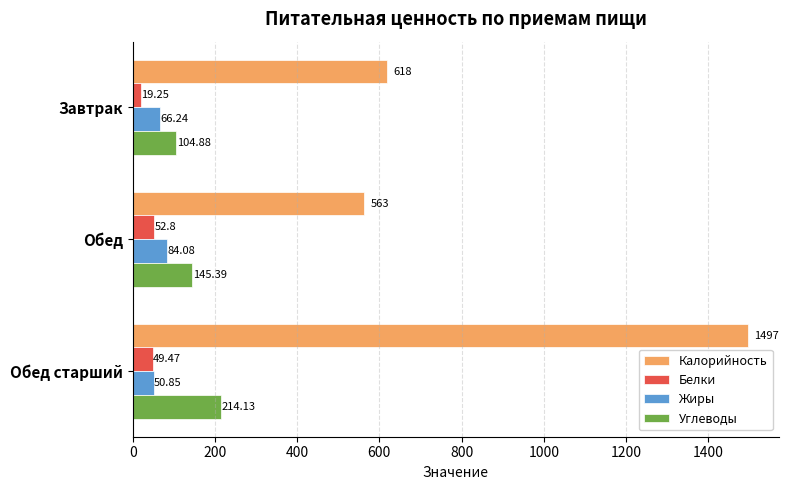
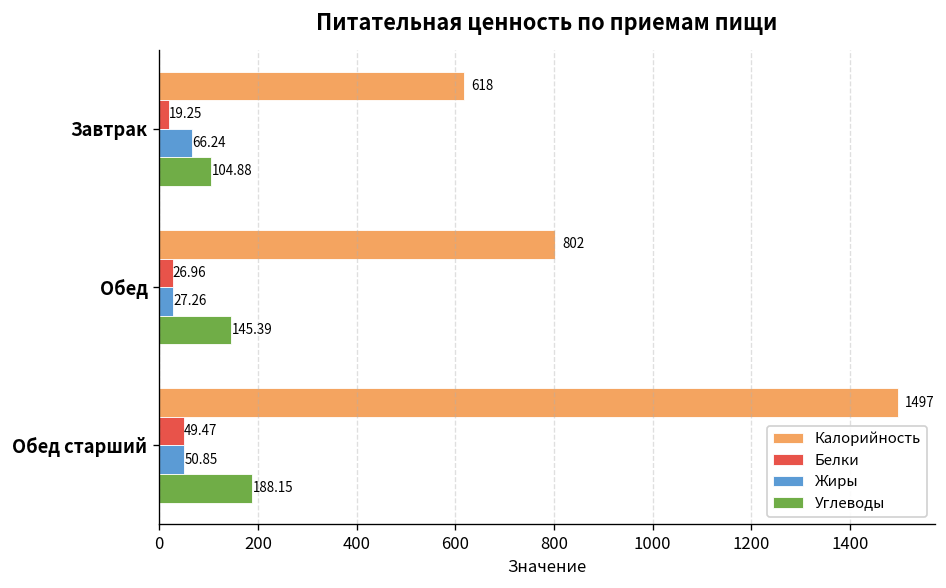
Калорийность, Обед: 563 -> 802
Белки, Обед: 52.8 -> 26.96
Жиры, Обед: 84.08 -> 27.26
Углеводы, Обед старший: 214.13 -> 188.15
